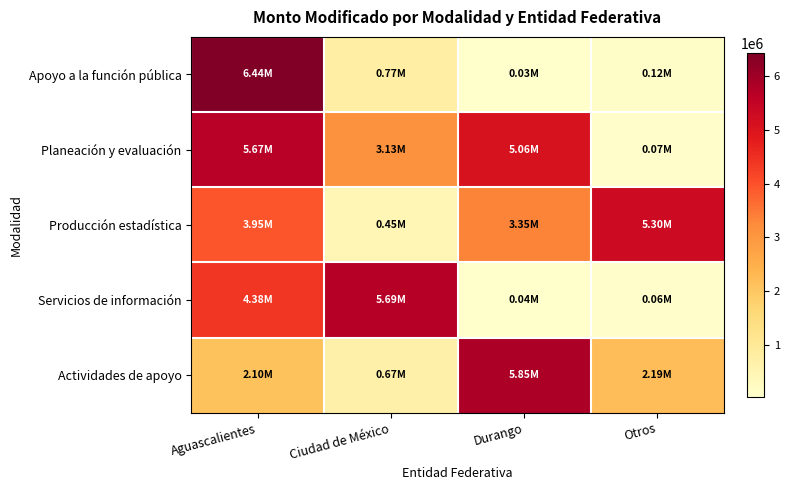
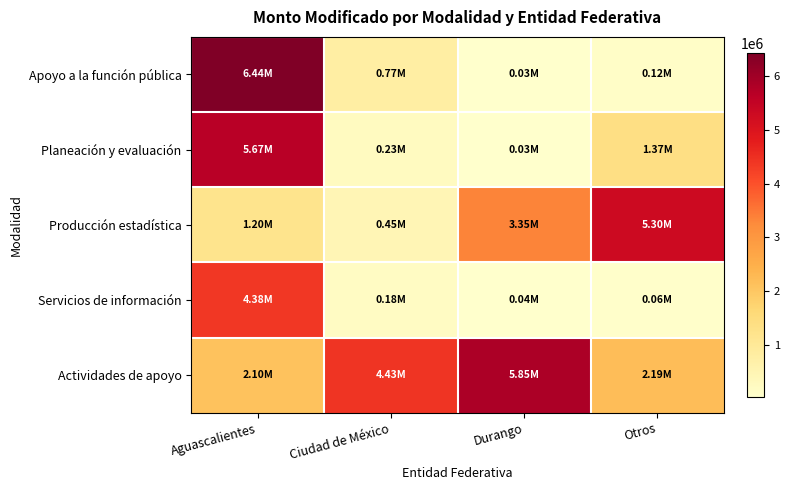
Planeación y evaluación, Ciudad de México: 3.13M -> 0.23M
Planeación y evaluación, Durango: 5.06M -> 0.03M
Planeación y evaluación, Otros: 0.07M -> 1.37M
Producción estadística, Aguascalientes: 3.95M -> 1.20M
Servicios de información, Ciudad de México: 5.69M -> 0.18M
Actividades de apoyo, Ciudad de México: 0.67M -> 4.43M
